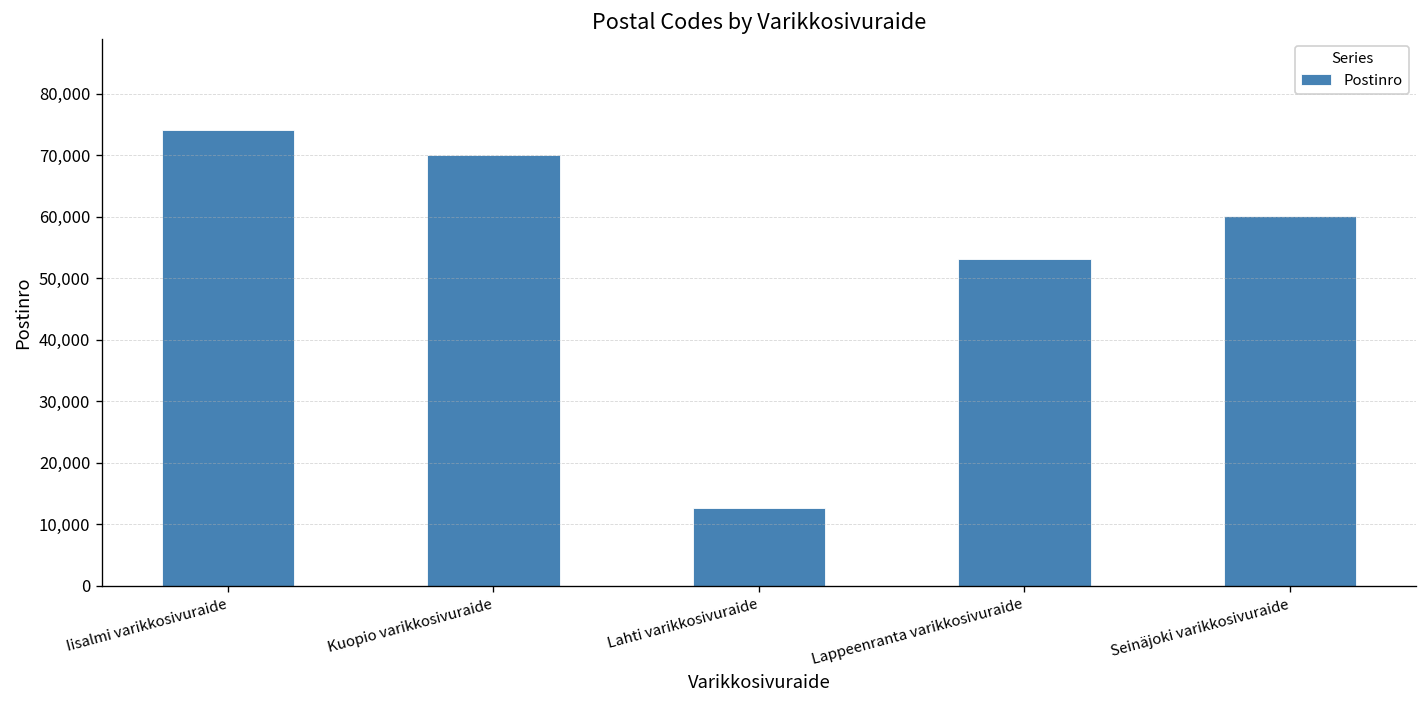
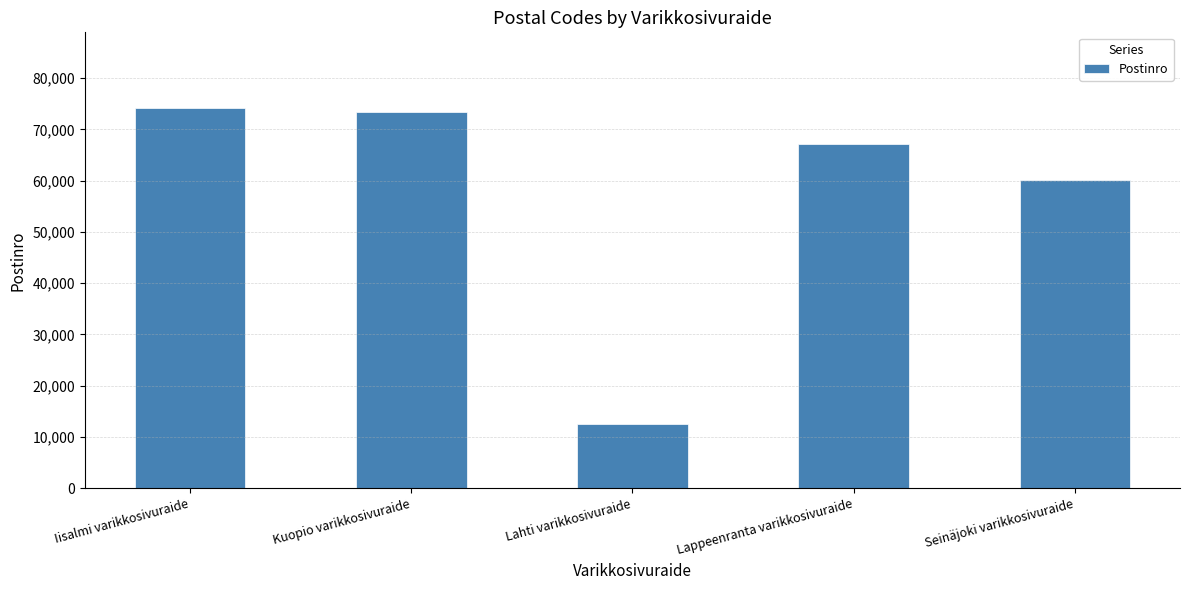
Kuopio varikkosivuraide: 70,000 -> 73,000
Lappeenranta varikkosivuraide: 53,000 -> 67,000
